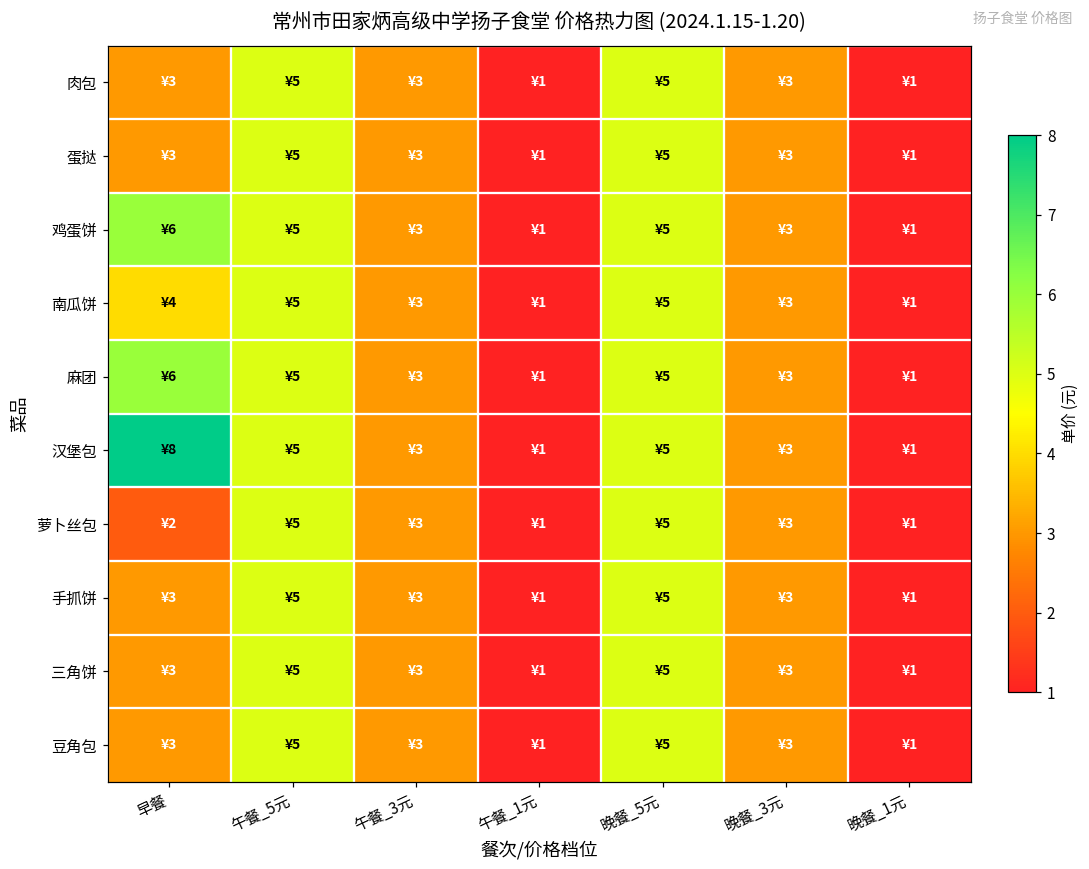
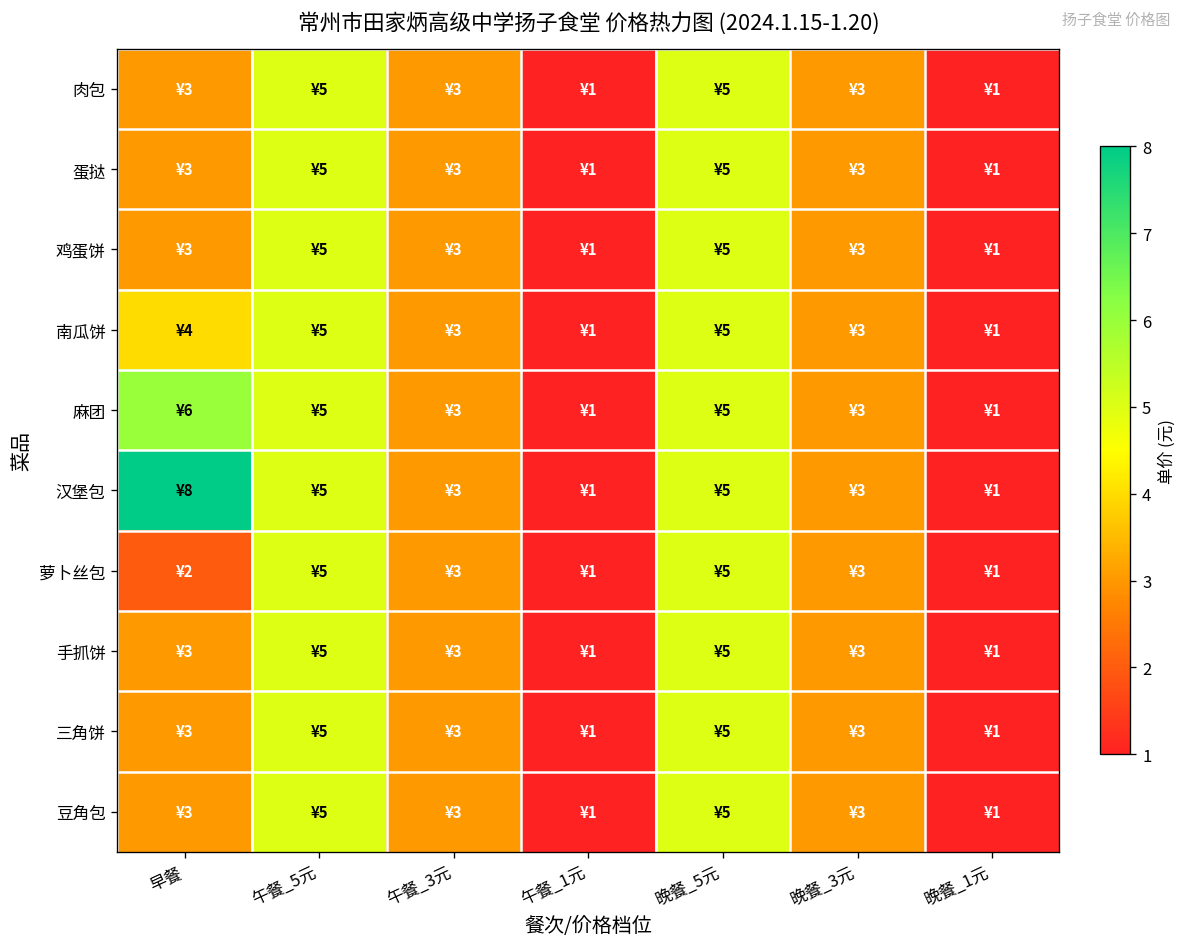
鸡蛋饼, 早餐: ¥6 -> ¥3
